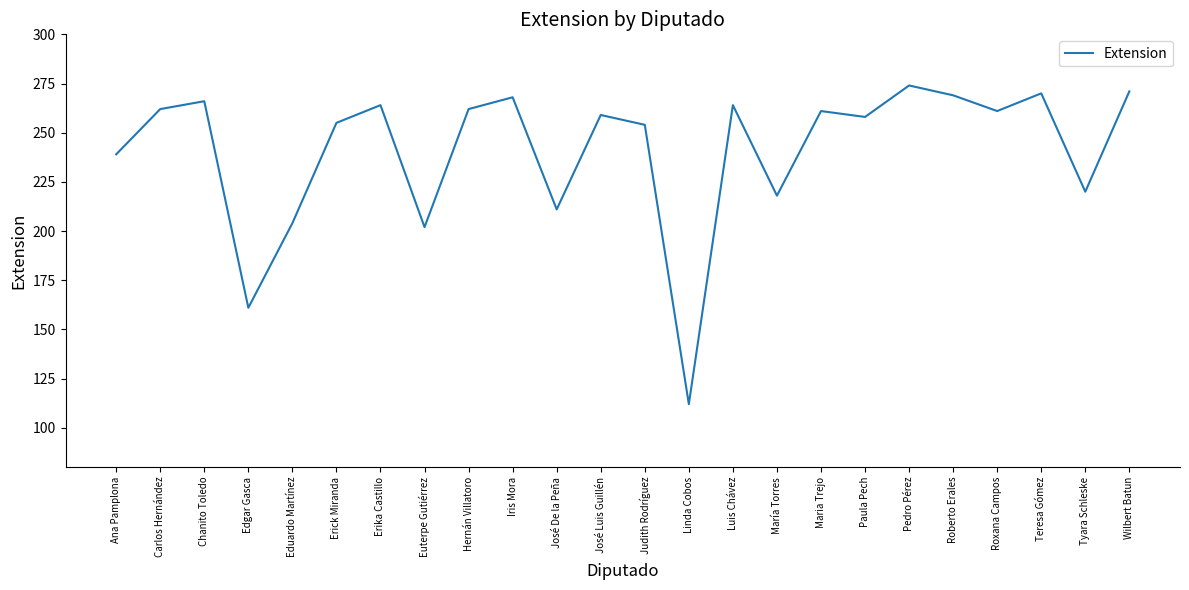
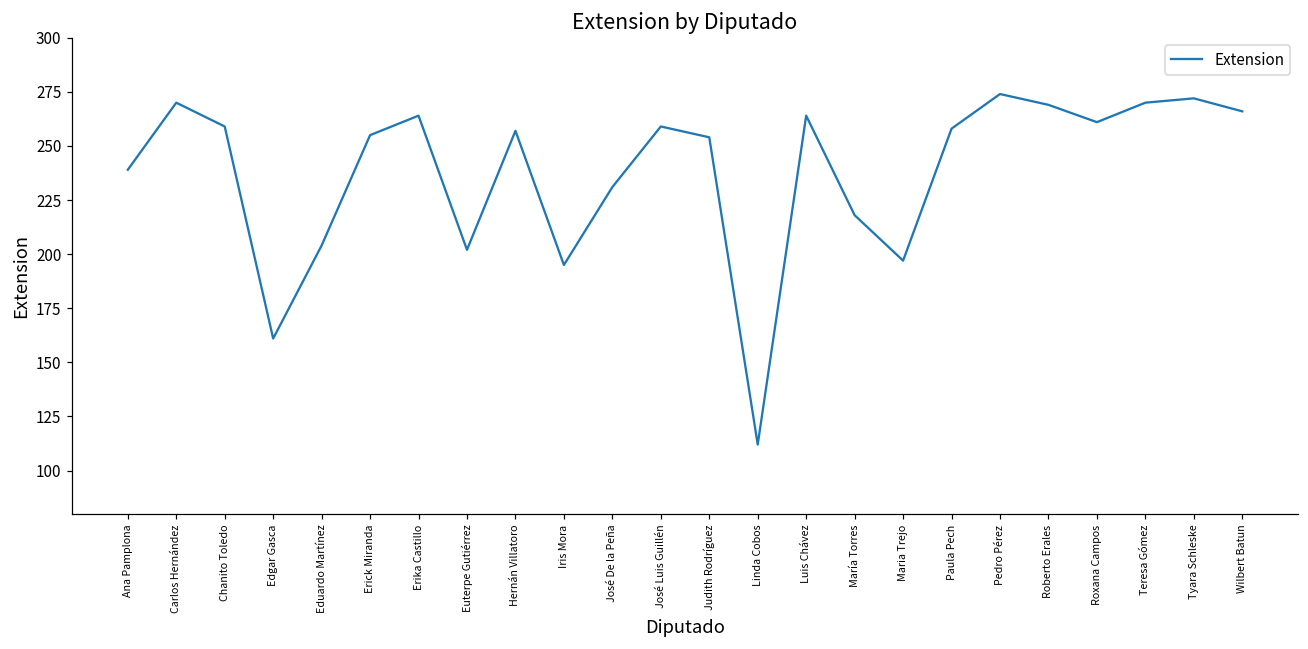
Carlos Hernández: 262 -> 270
Chanito Toledo: 266 -> 259
Hernán Villatoro: 262 -> 257
Iris Mora: 268 -> 195
José De la Peña: 211 -> 231
Maria Trejo: 261 -> 197
Tyara Schleske: 220 -> 272
Wilbert Batun: 271 -> 266
